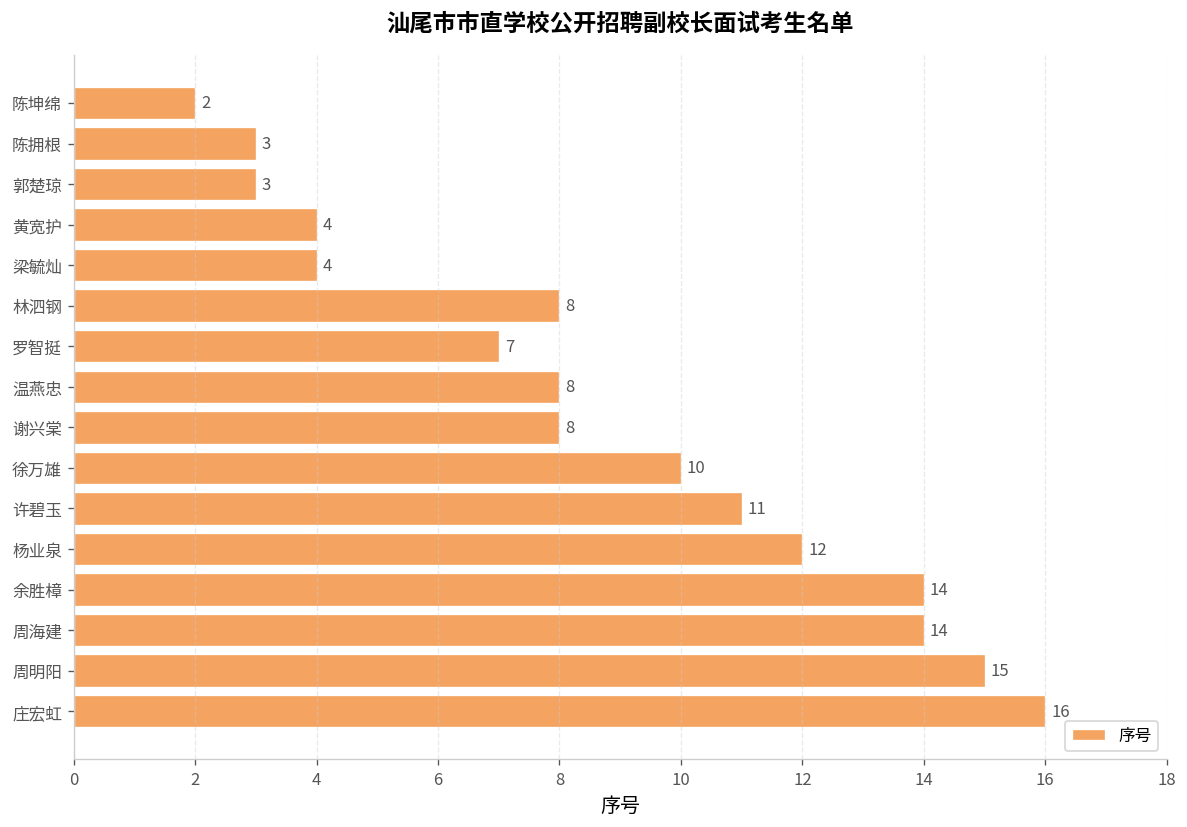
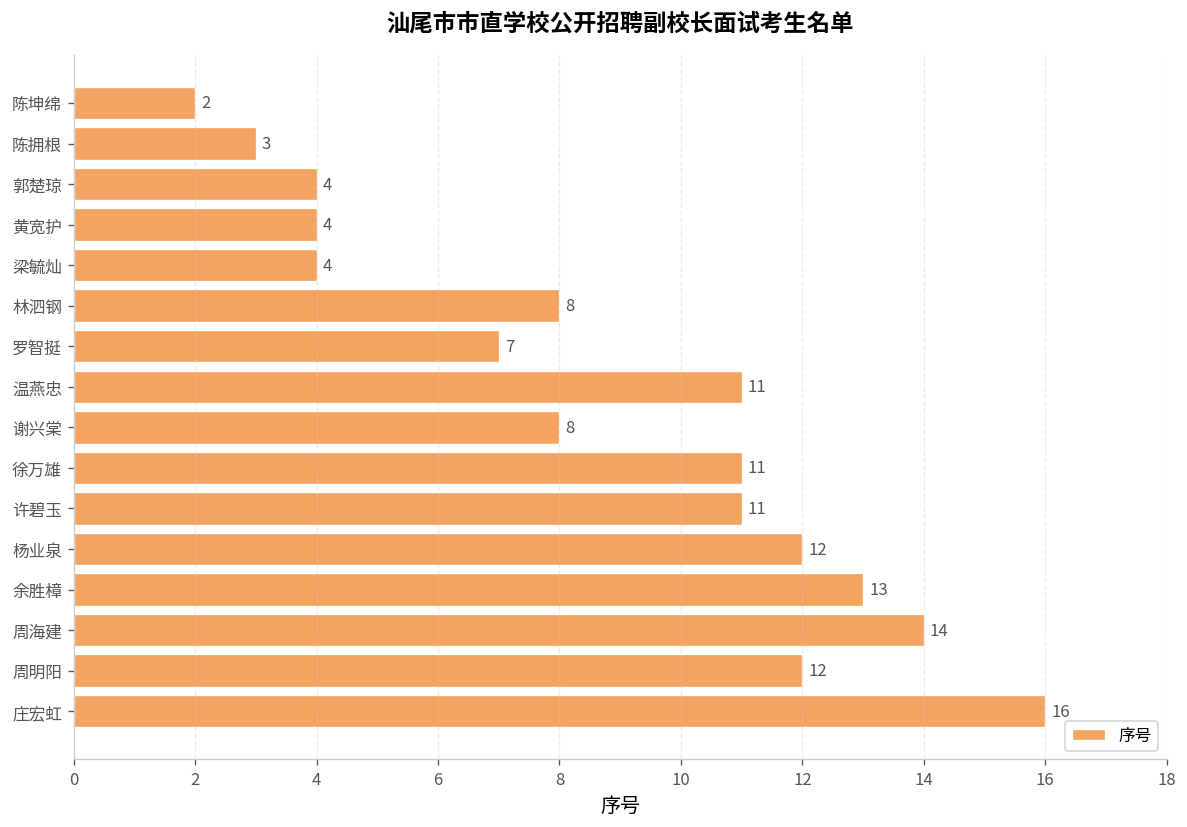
郭楚琼: 3 -> 4
温燕忠: 8 -> 11
徐万雄: 10 -> 11
余胜樟: 14 -> 13
周明阳: 15 -> 12
